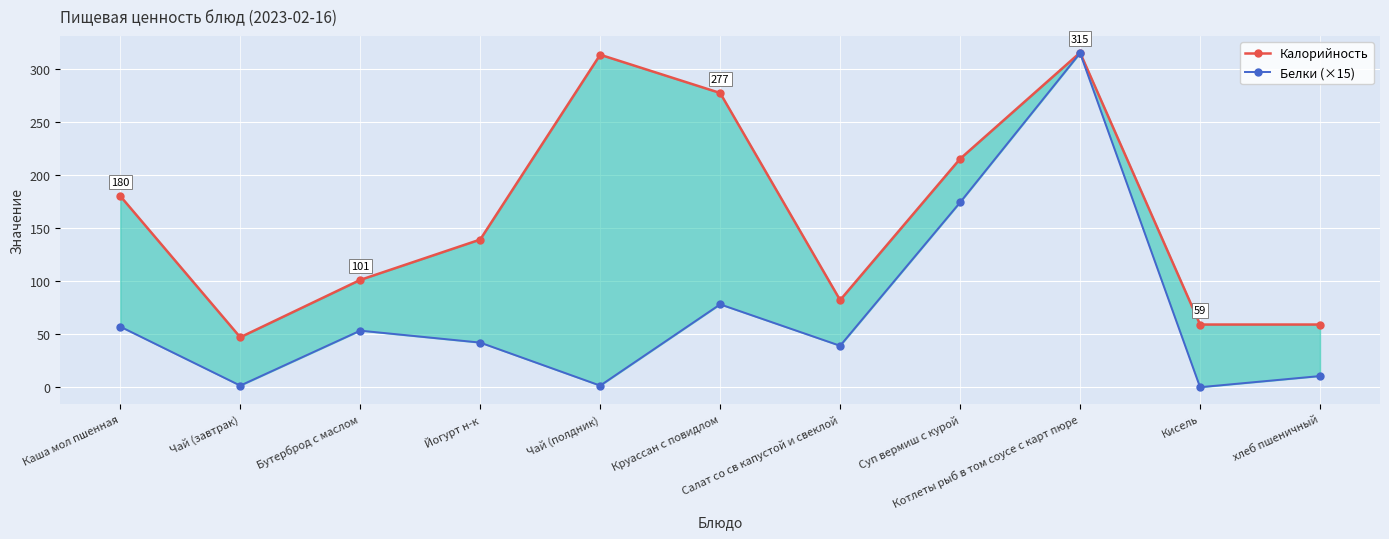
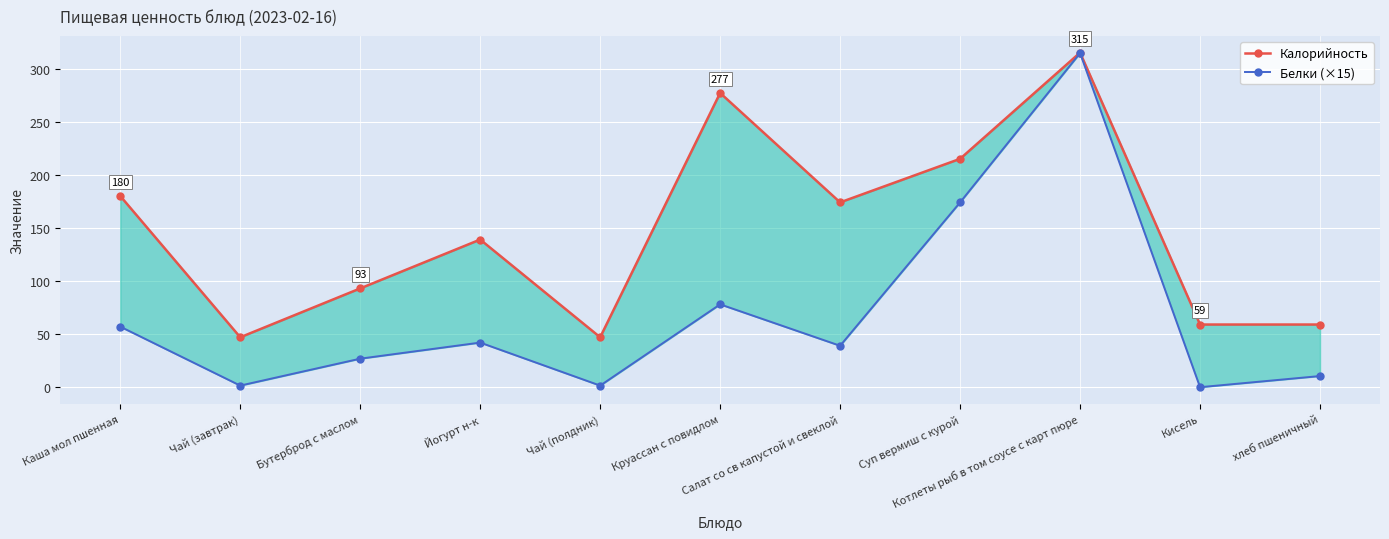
Калорийность, Бутерброд с маслом: 101 -> 93
Белки (×15), Бутерброд с маслом: 53 -> 27
Калорийность, Чай (полдник): 313 -> 47
Калорийность, Салат со св капустой и свеклой: 82 -> 174
